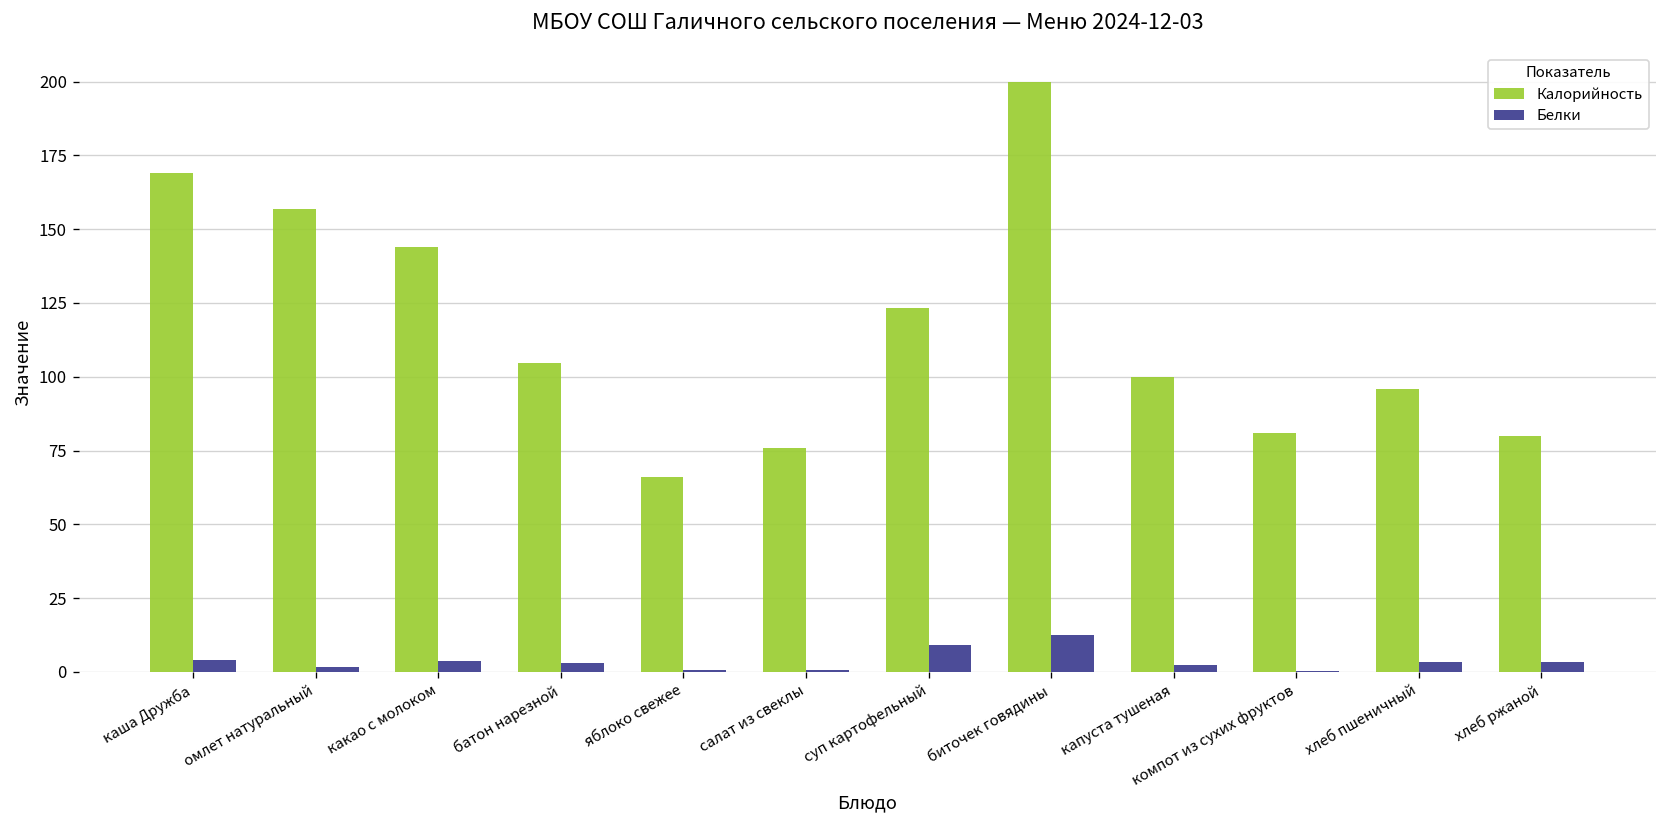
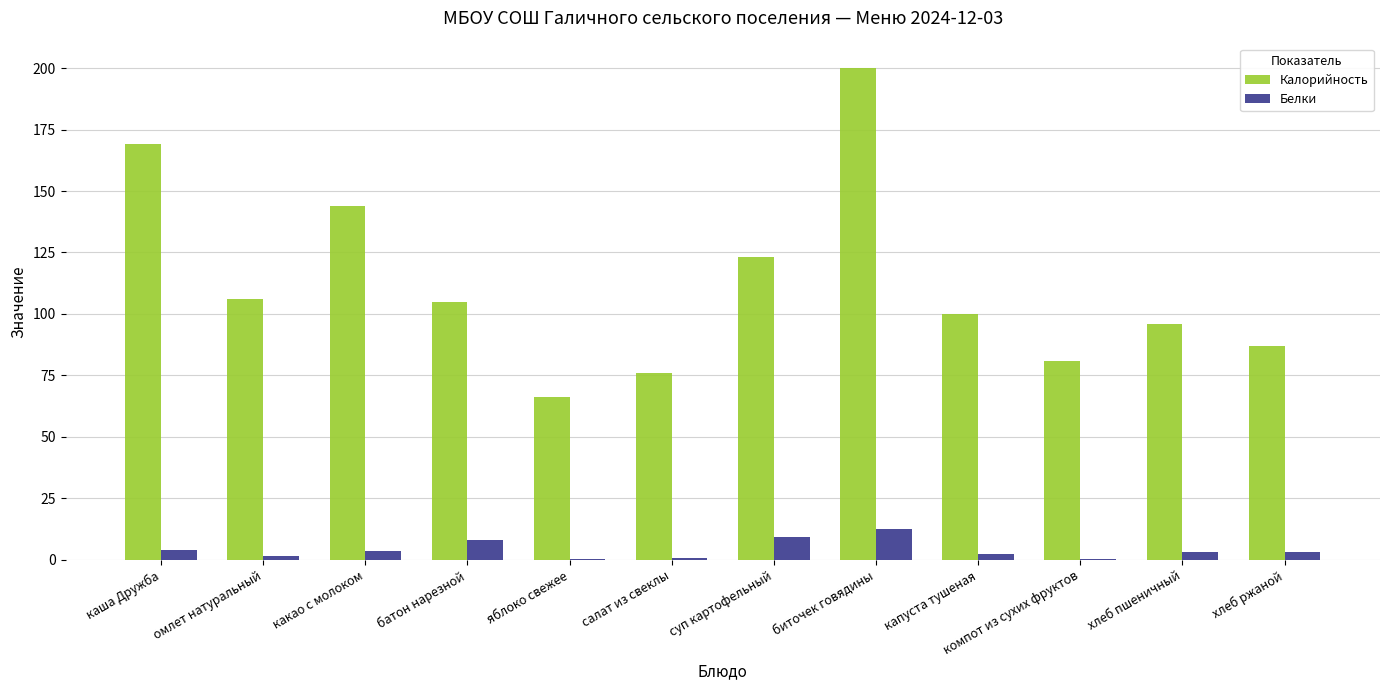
Калорийность, омлет натуральный: 157 -> 106
Белки, батон нарезной: 3 -> 8
Калорийность, хлеб ржаной: 80 -> 87
